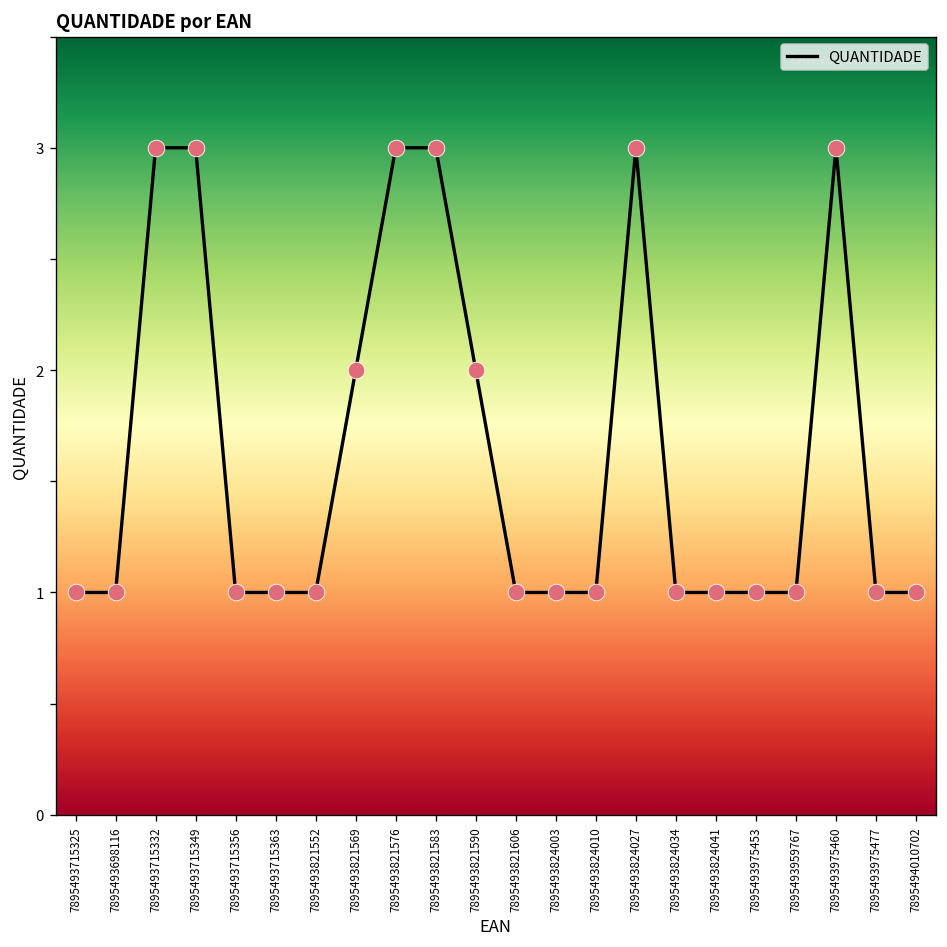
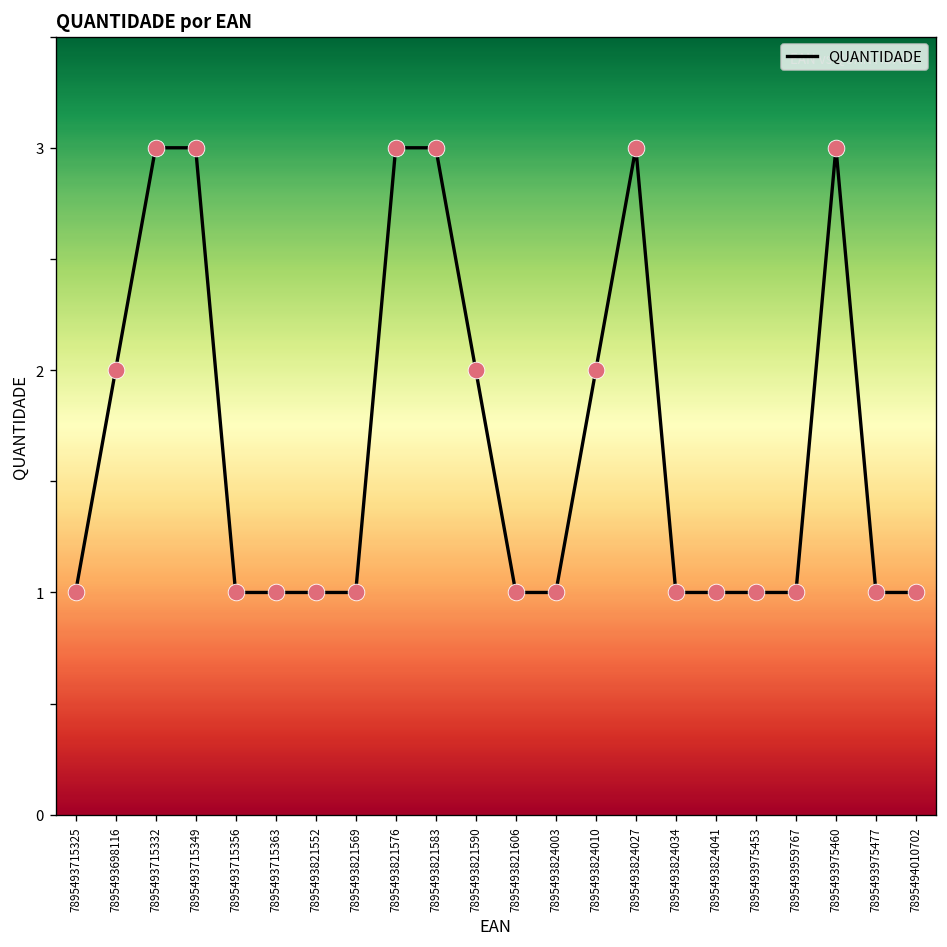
7895493698116: 1 -> 2
7895493821569: 2 -> 1
7895493824010: 1 -> 2
